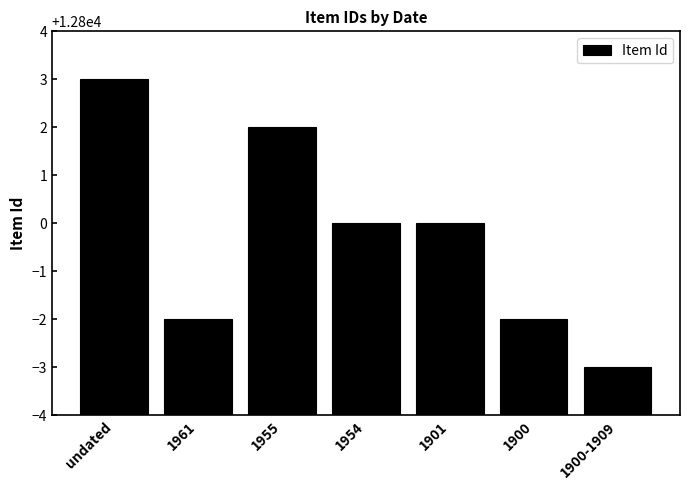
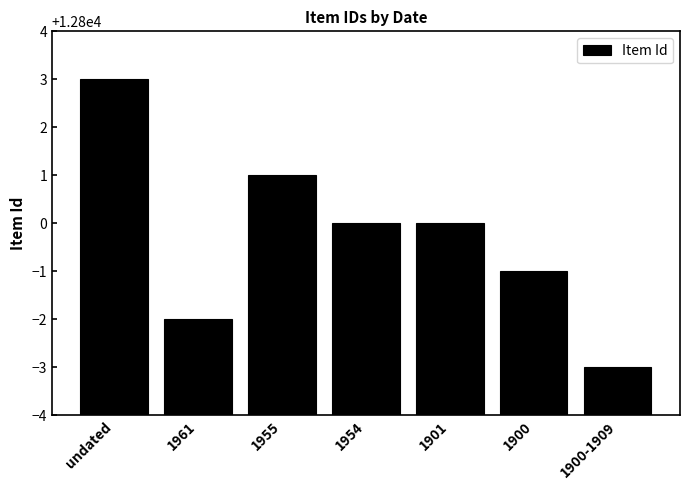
1955: 12802 -> 12801
1900: 12798 -> 12799
